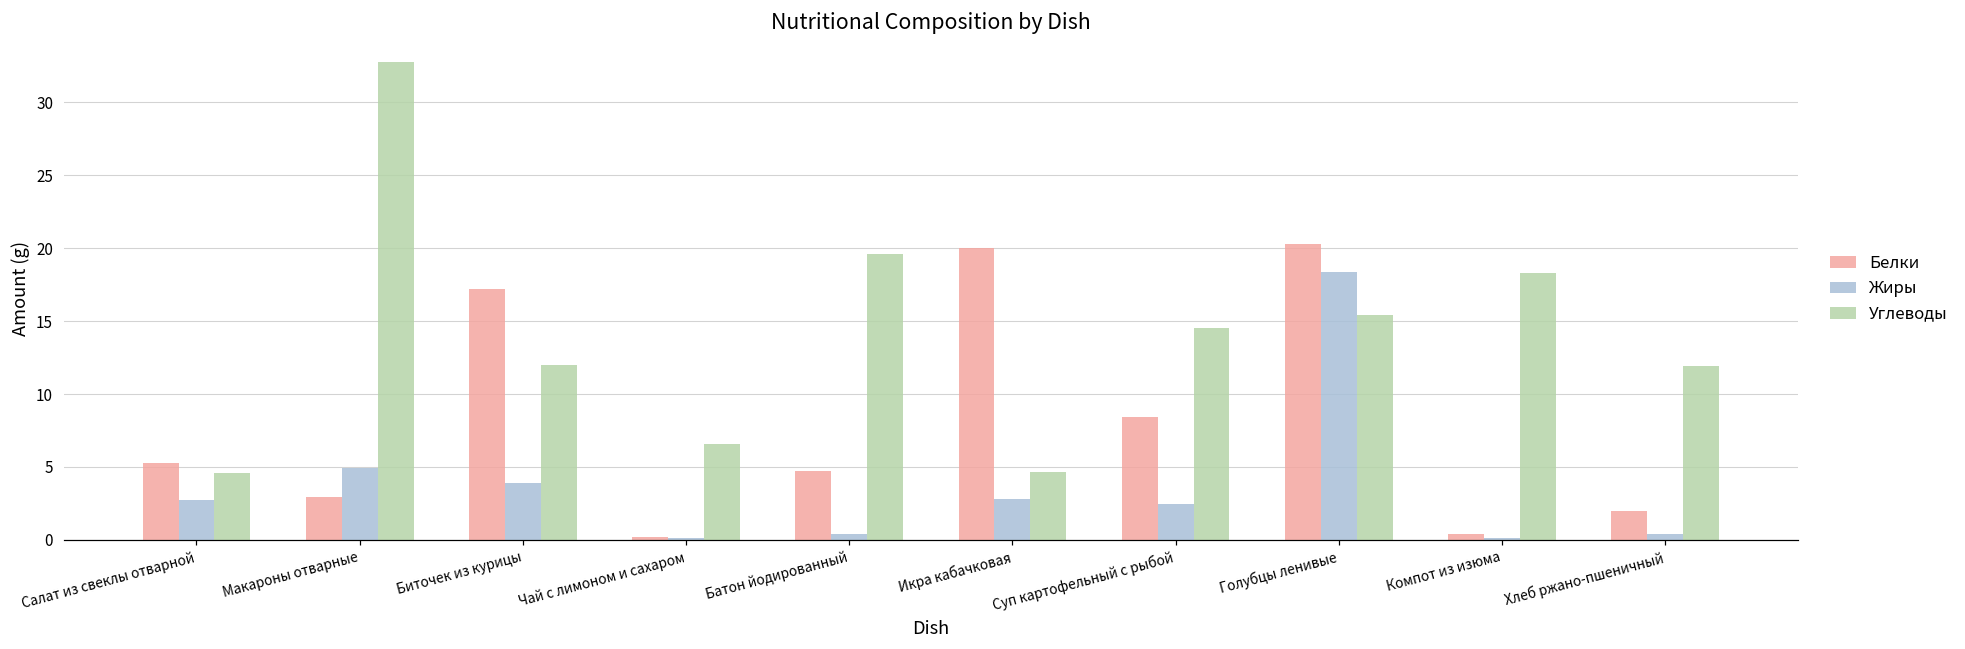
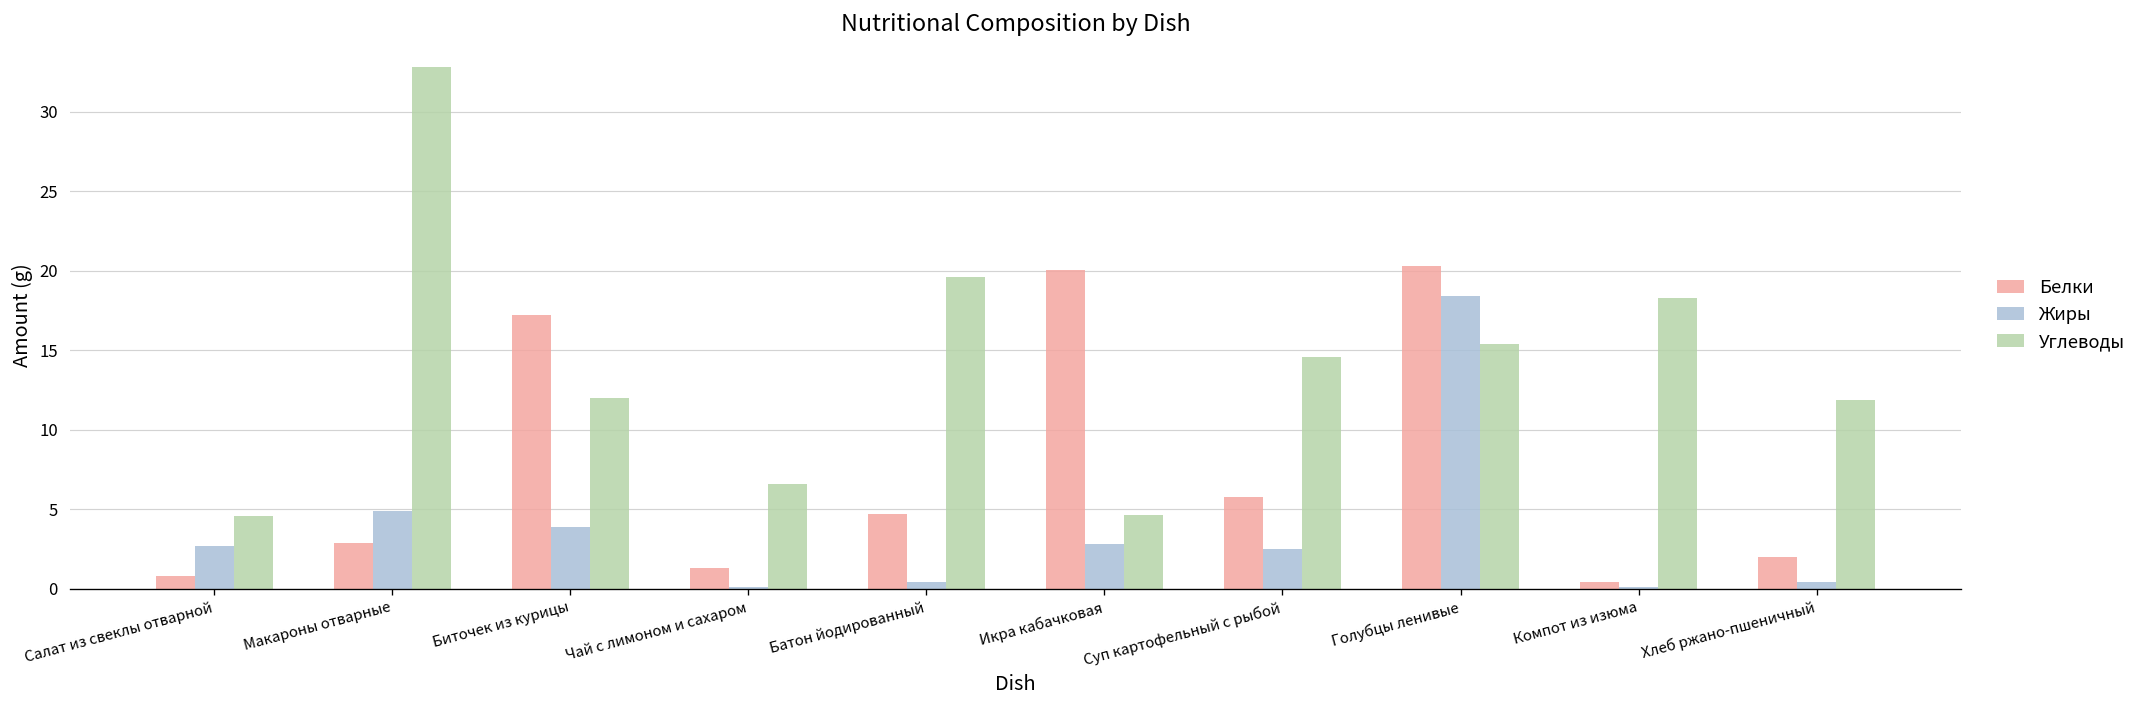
Белки, Салат из свеклы отварной: 5.3 -> 0.8
Белки, Чай с лимоном и сахаром: 0.2 -> 1.3
Белки, Суп картофельный с рыбой: 8.4 -> 5.8
